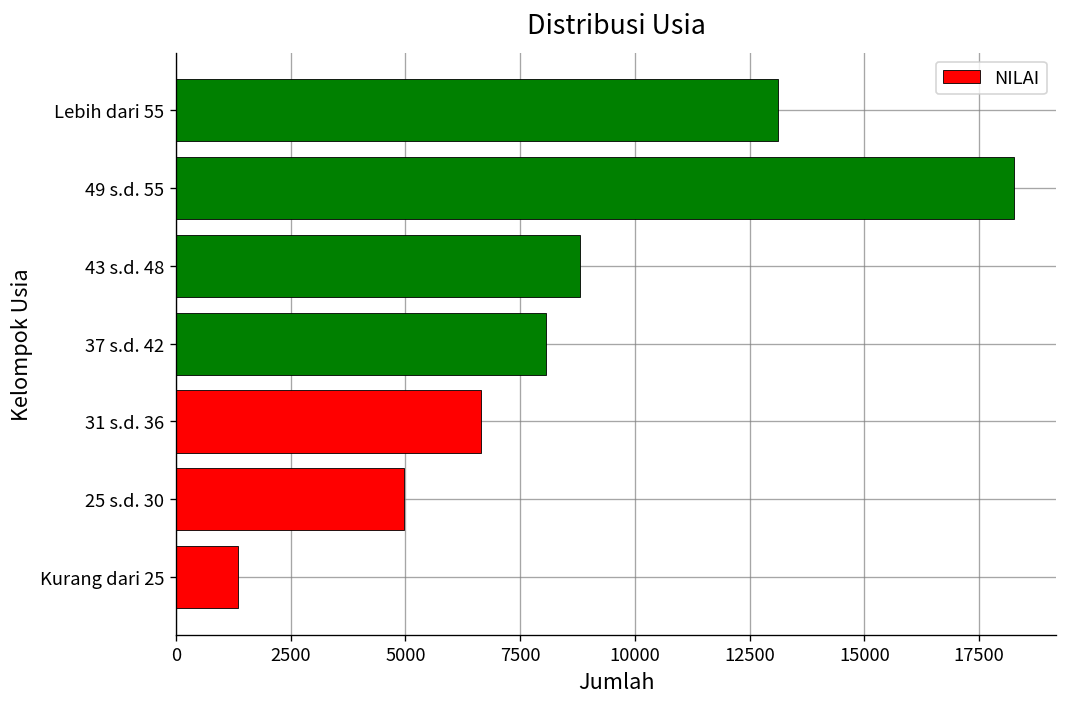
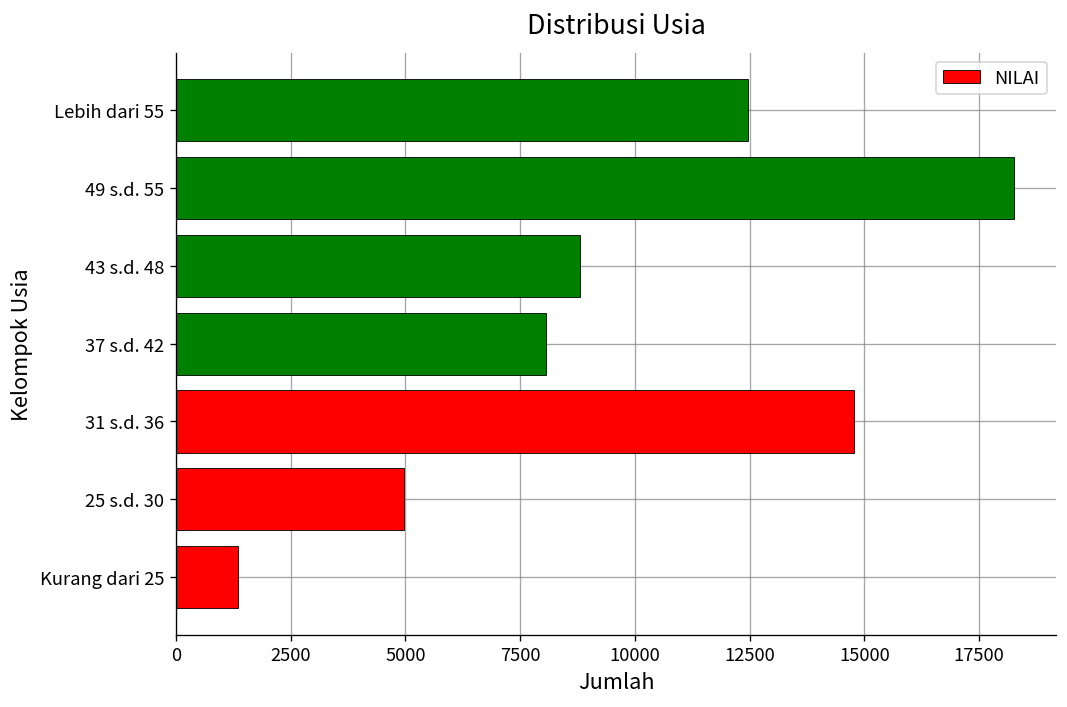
Lebih dari 55: 13100 -> 12500
31 s.d. 36: 6600 -> 14800
